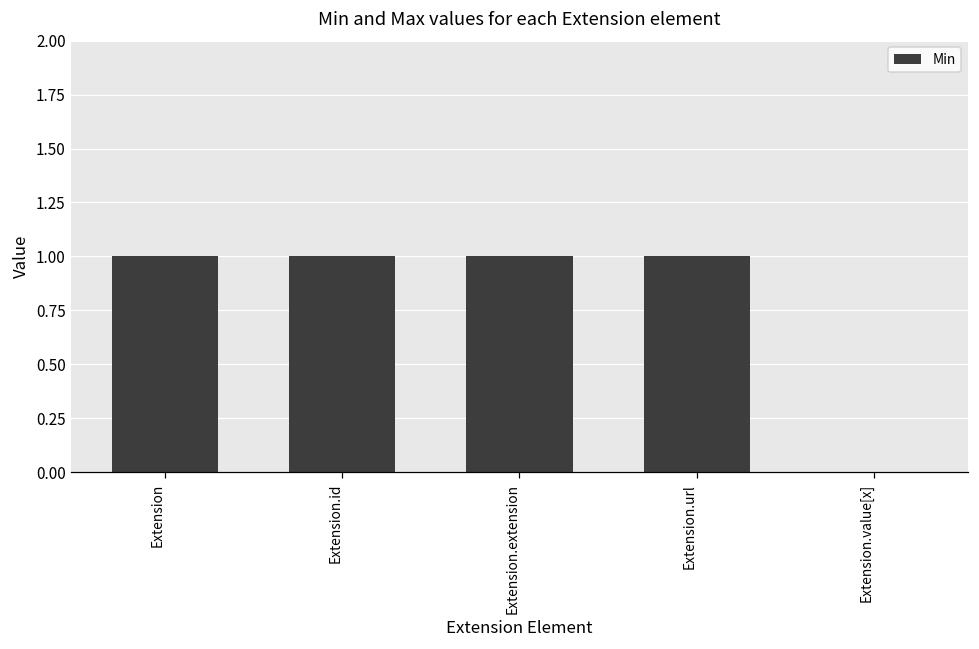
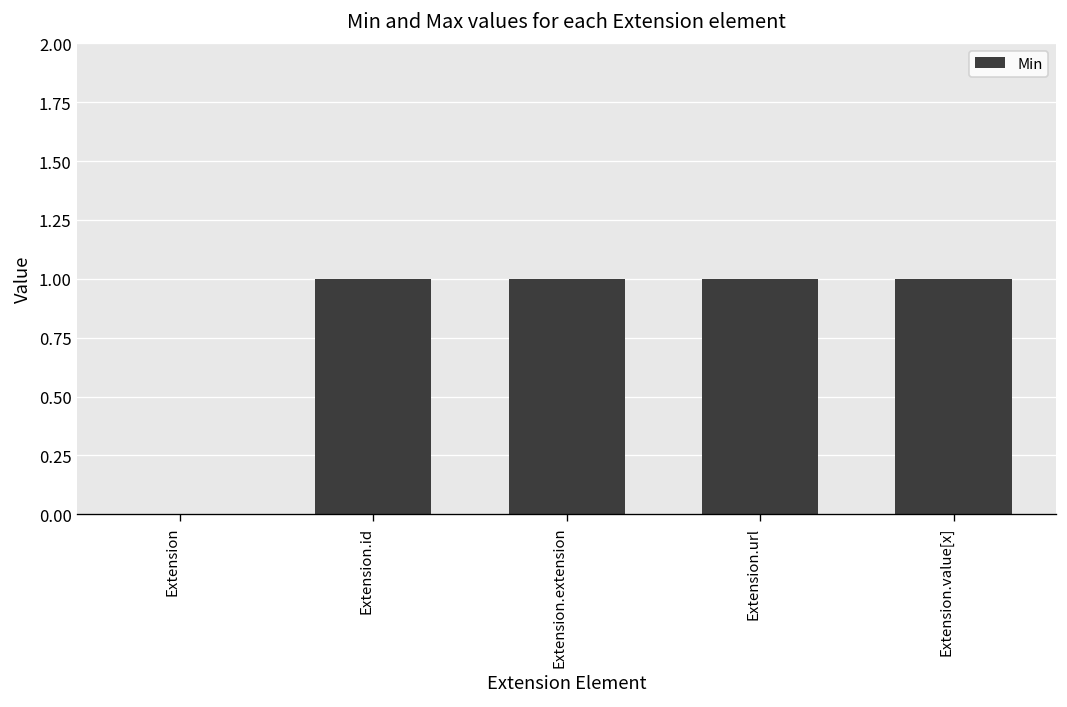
Extension: 1 -> 0
Extension.value[x]: 0 -> 1
